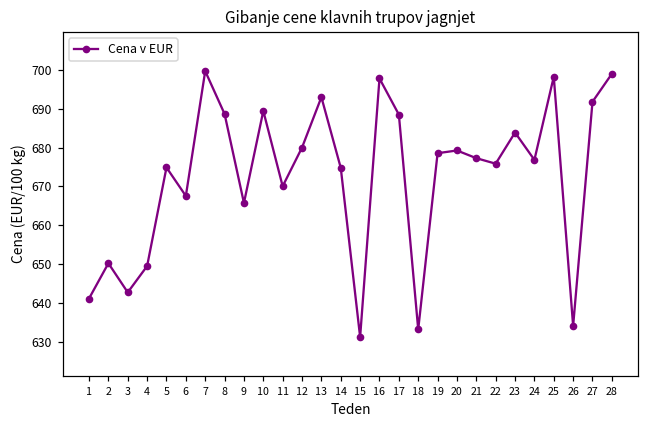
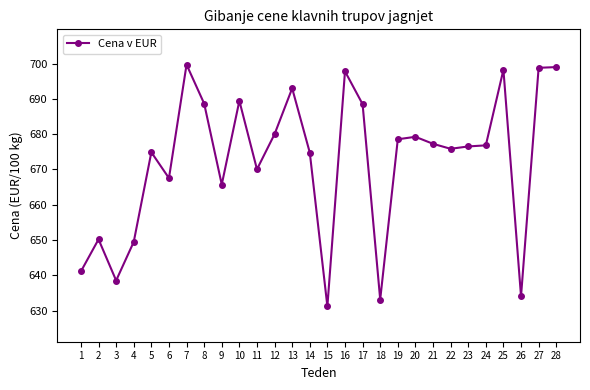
3: 643 -> 639
23: 684 -> 677
27: 692 -> 699
